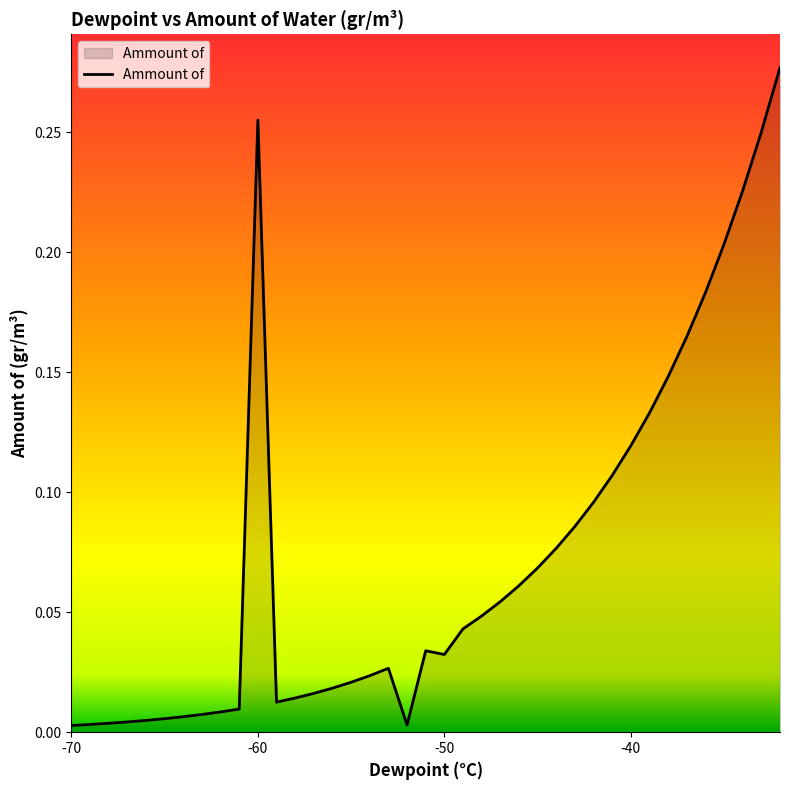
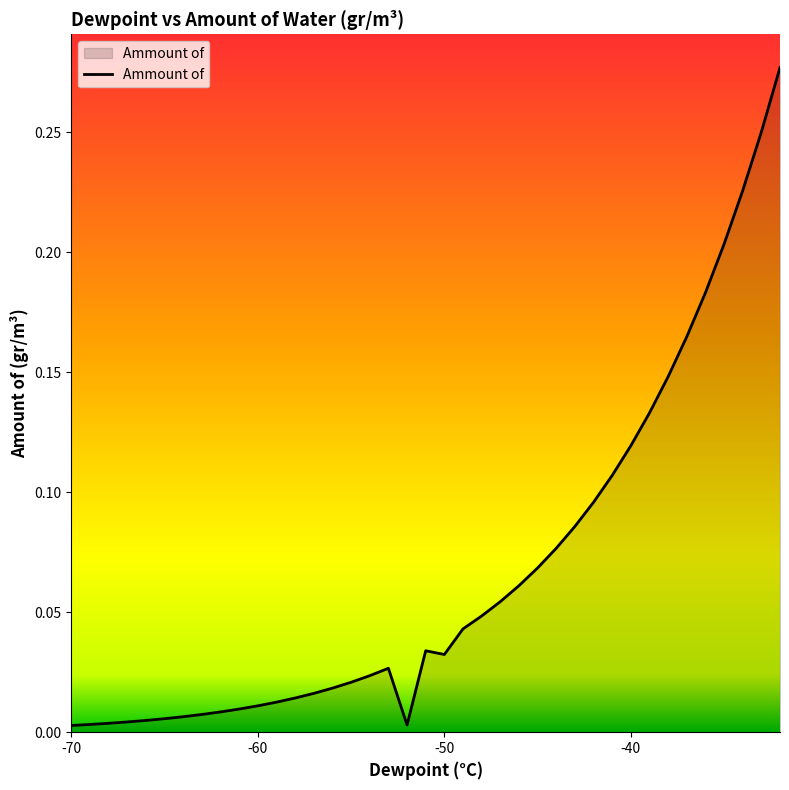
-60: 0.255 -> 0.011
